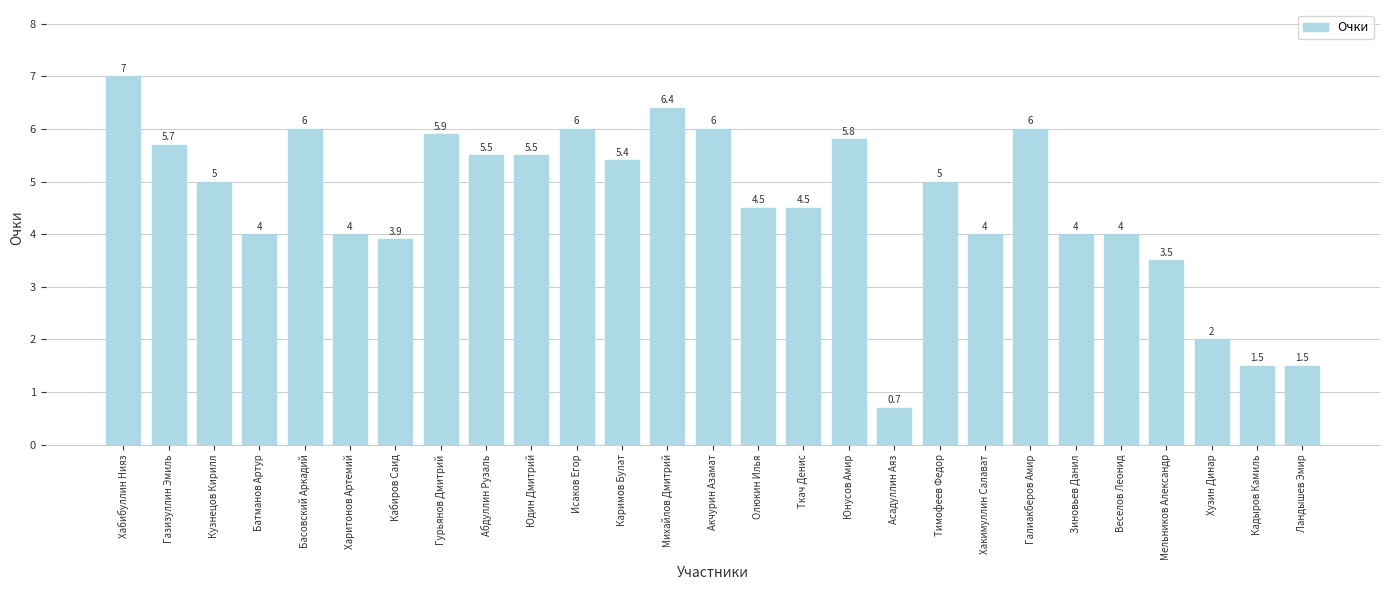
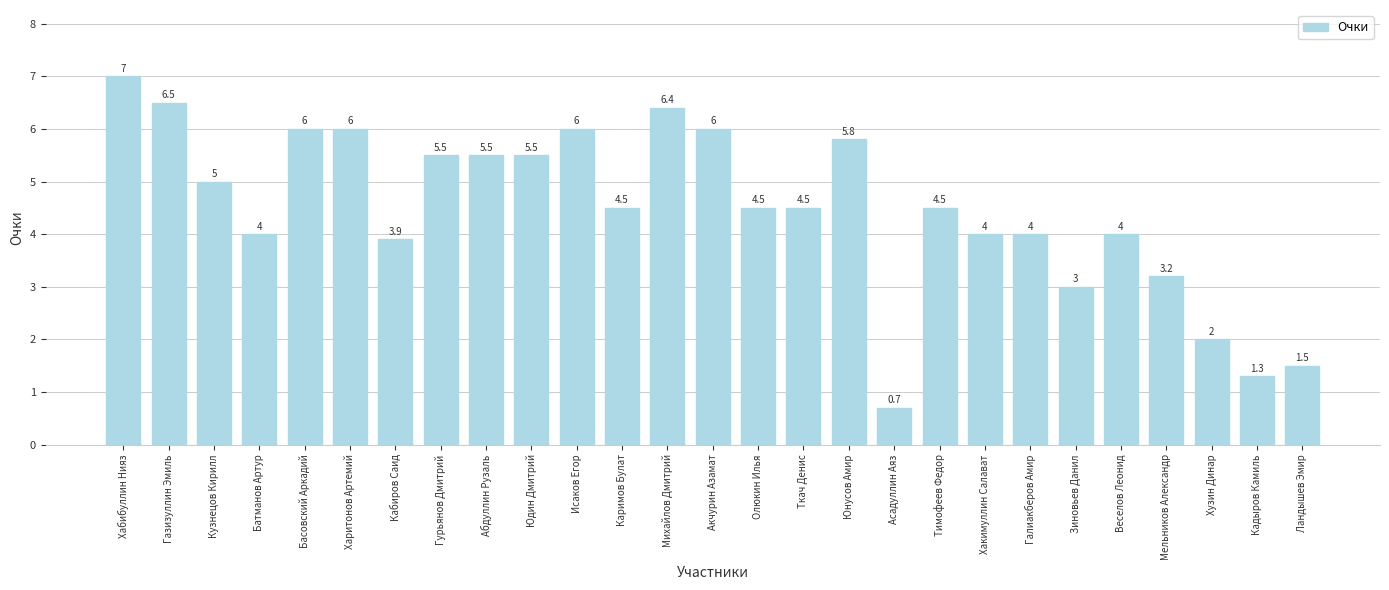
Газизуллин Эмиль: 5.7 -> 6.5
Харитонов Артемий: 4 -> 6
Гурьянов Дмитрий: 5.9 -> 5.5
Каримов Булат: 5.4 -> 4.5
Тимофеев Федор: 5 -> 4.5
Галиакберов Амир: 6 -> 4
Зиновьев Данил: 4 -> 3
Мельников Александр: 3.5 -> 3.2
Кадыров Камиль: 1.5 -> 1.3
